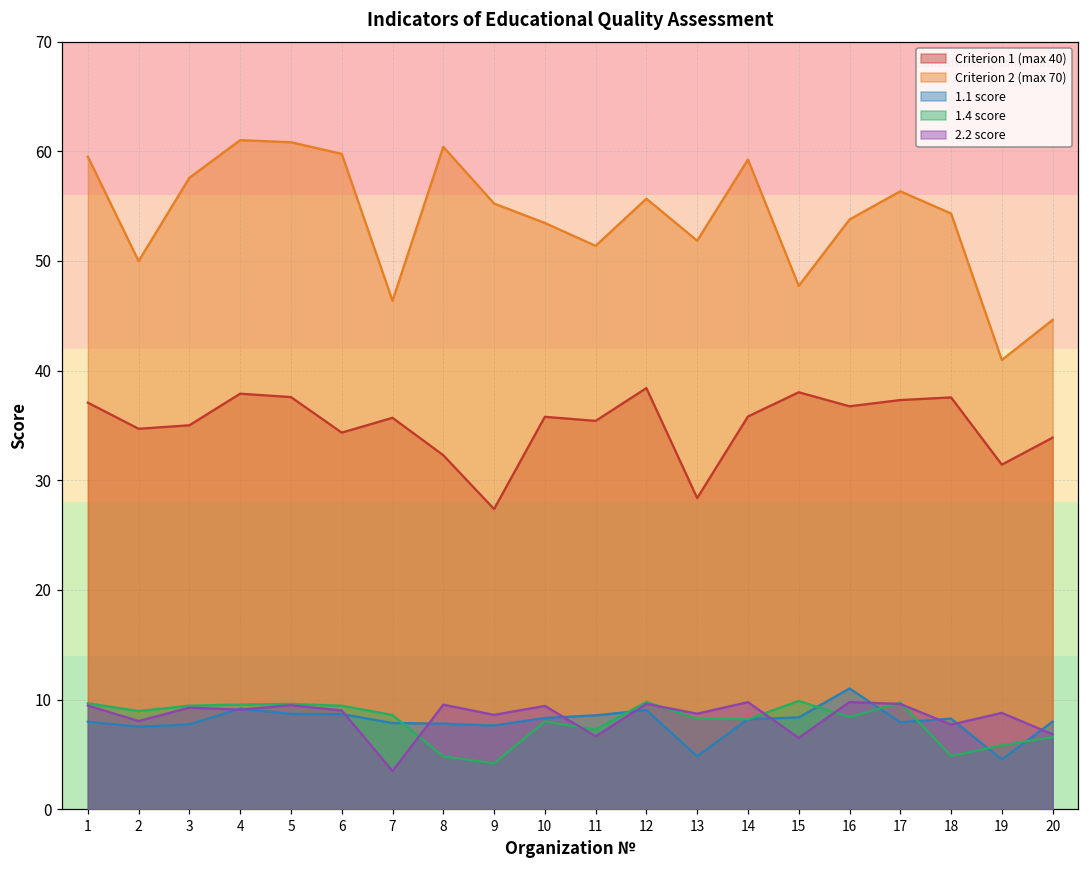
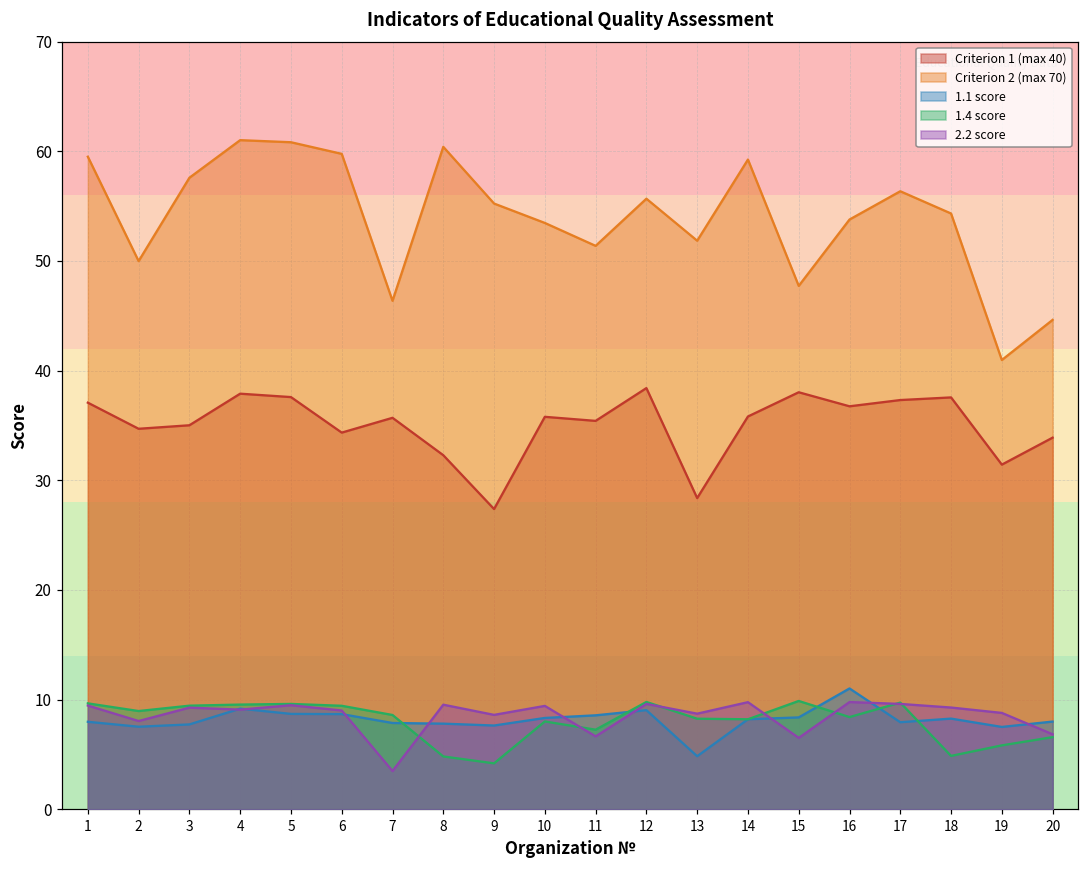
2.2 score, 18: 8 -> 9
1.1 score, 19: 5 -> 8
